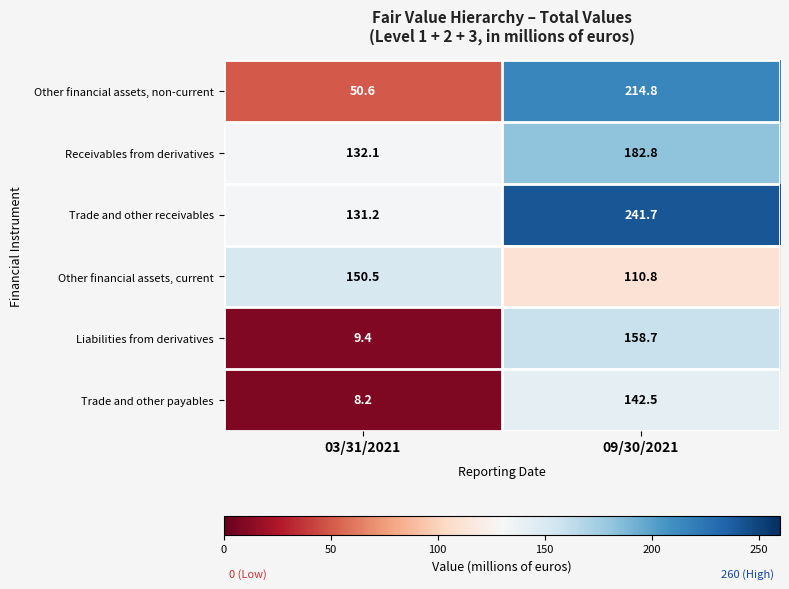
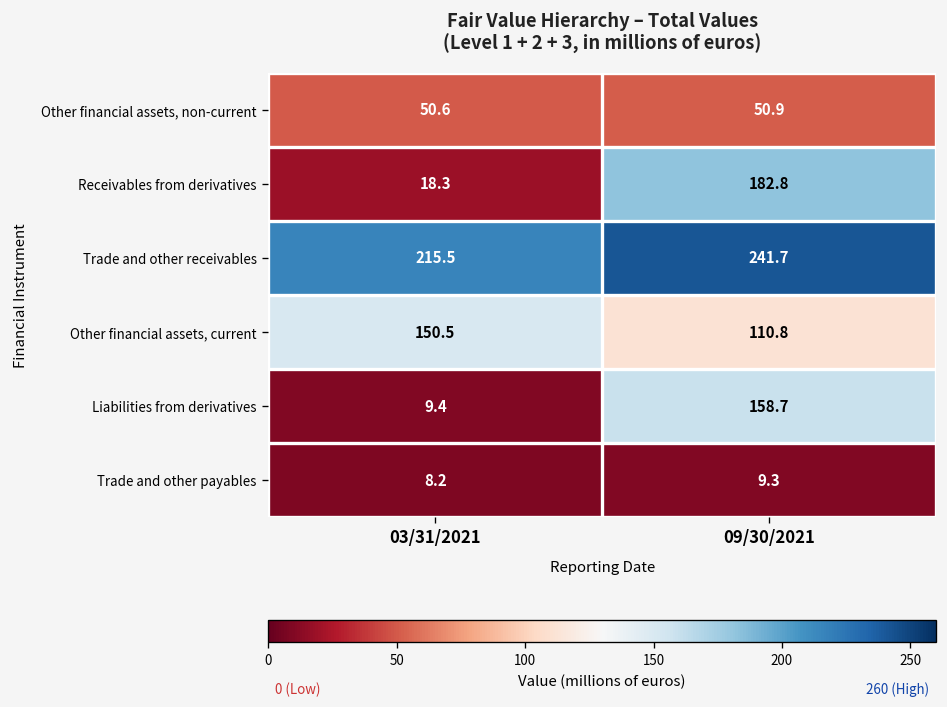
Other financial assets, non-current, 09/30/2021: 214.8 -> 50.9
Receivables from derivatives, 03/31/2021: 132.1 -> 18.3
Trade and other receivables, 03/31/2021: 131.2 -> 215.5
Trade and other payables, 09/30/2021: 142.5 -> 9.3
